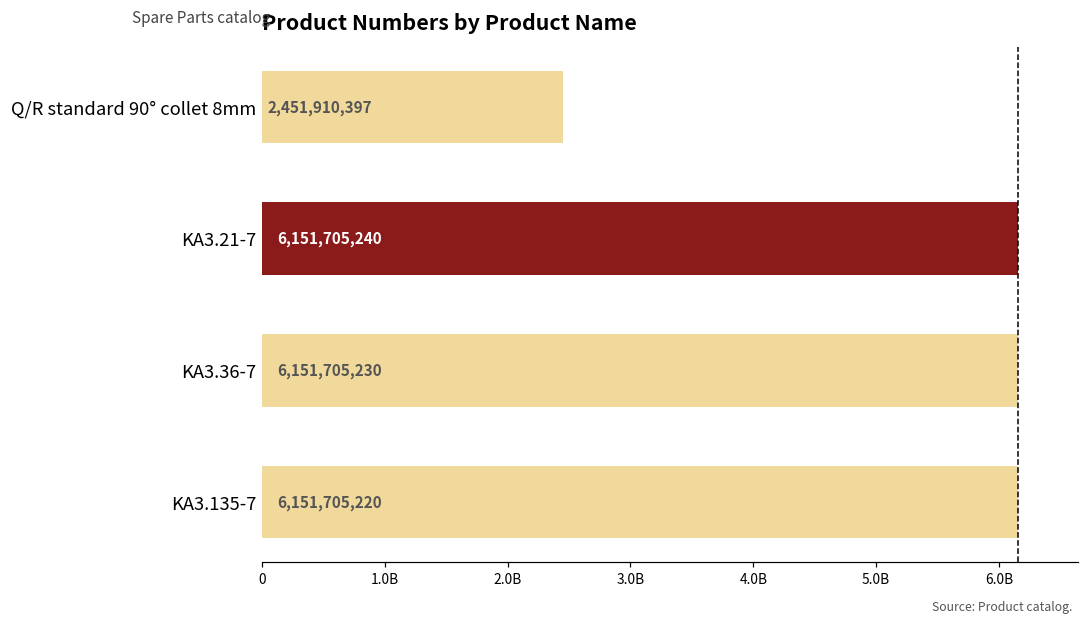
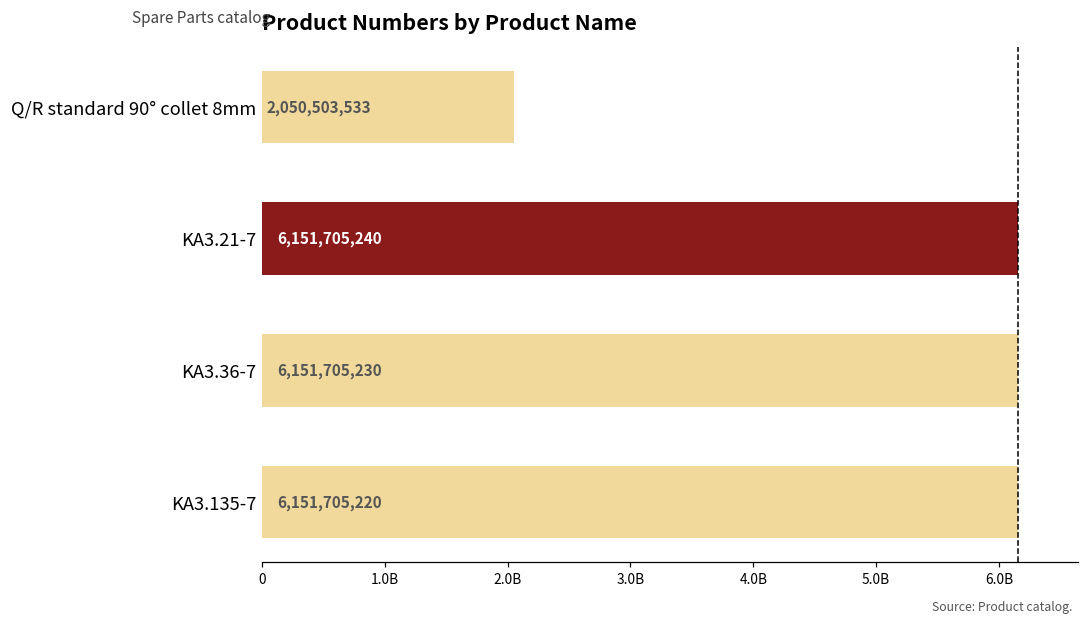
Q/R standard 90° collet 8mm: 2,451,910,397 -> 2,050,503,533
